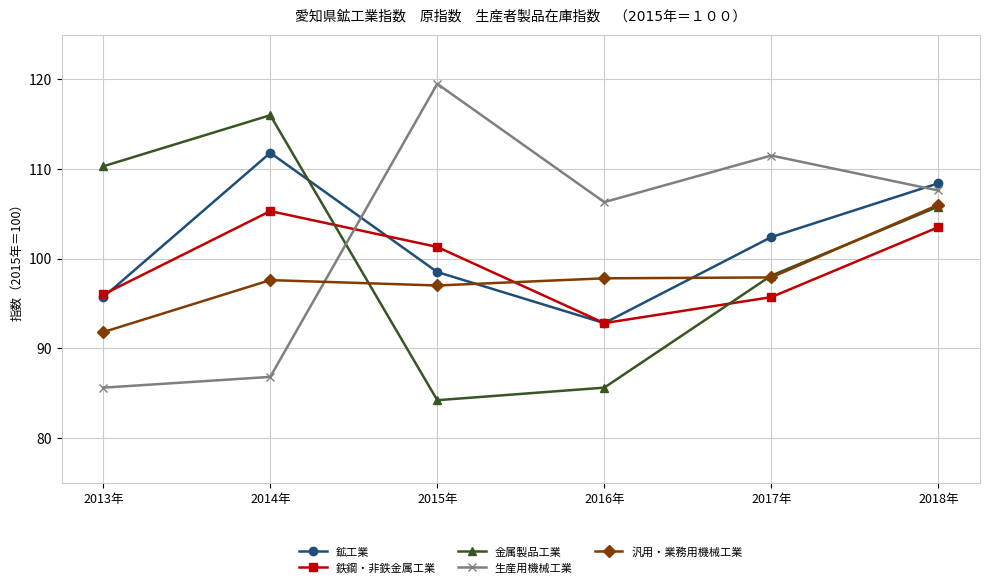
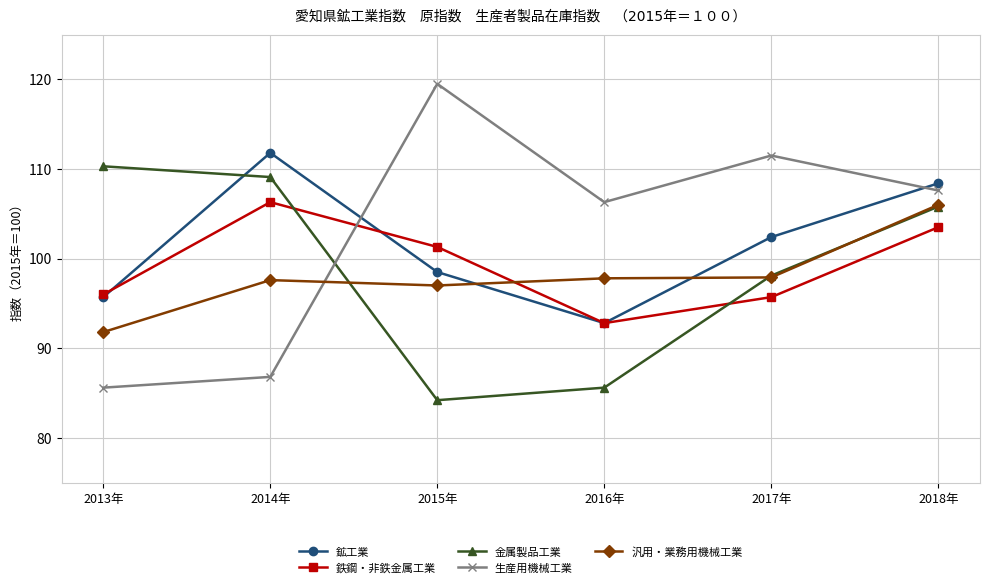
鉄鋼・非鉄金属工業, 2014年: 105 -> 106
金属製品工業, 2014年: 116 -> 109
